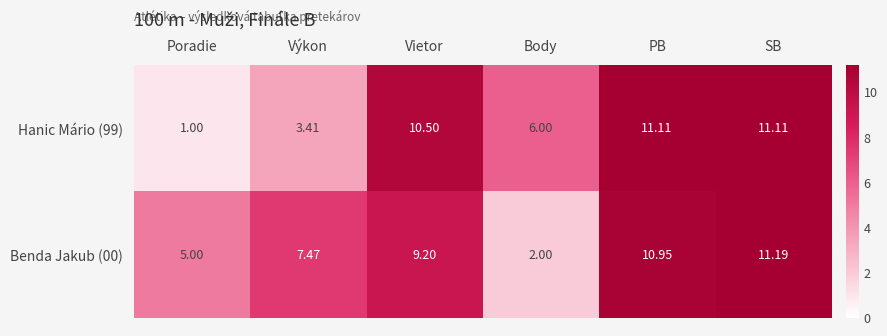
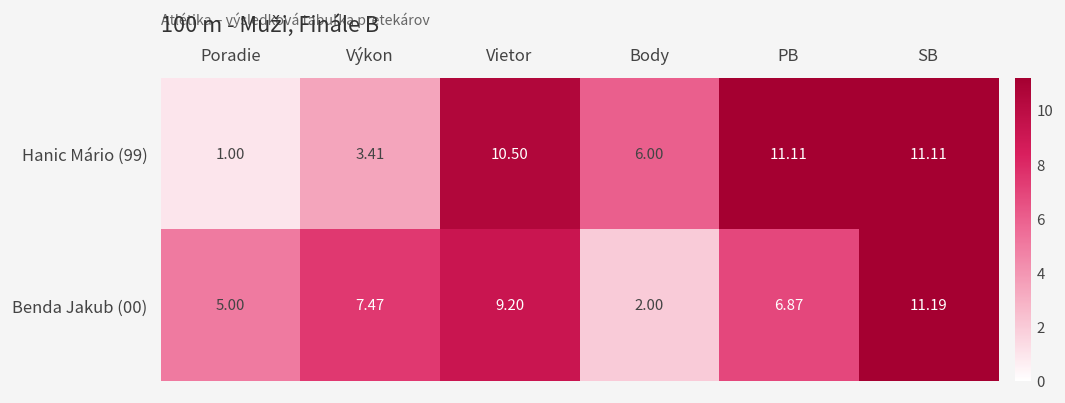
Benda Jakub (00), PB: 10.95 -> 6.87
